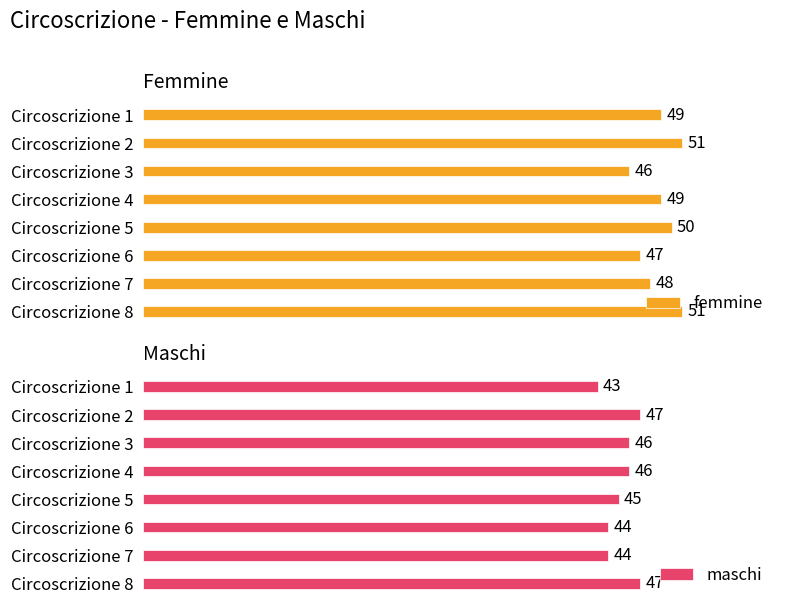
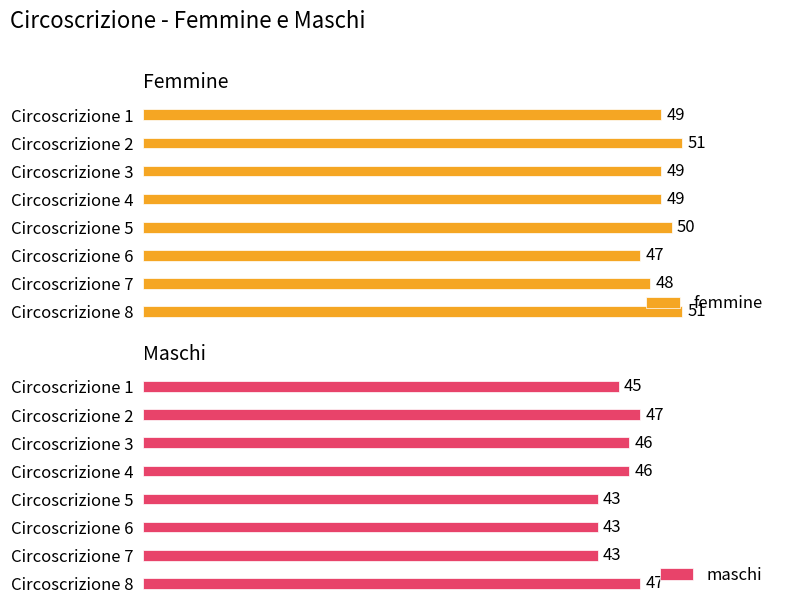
Femmine, Circoscrizione 3: 46 -> 49
Maschi, Circoscrizione 1: 43 -> 45
Maschi, Circoscrizione 5: 45 -> 43
Maschi, Circoscrizione 6: 44 -> 43
Maschi, Circoscrizione 7: 44 -> 43
